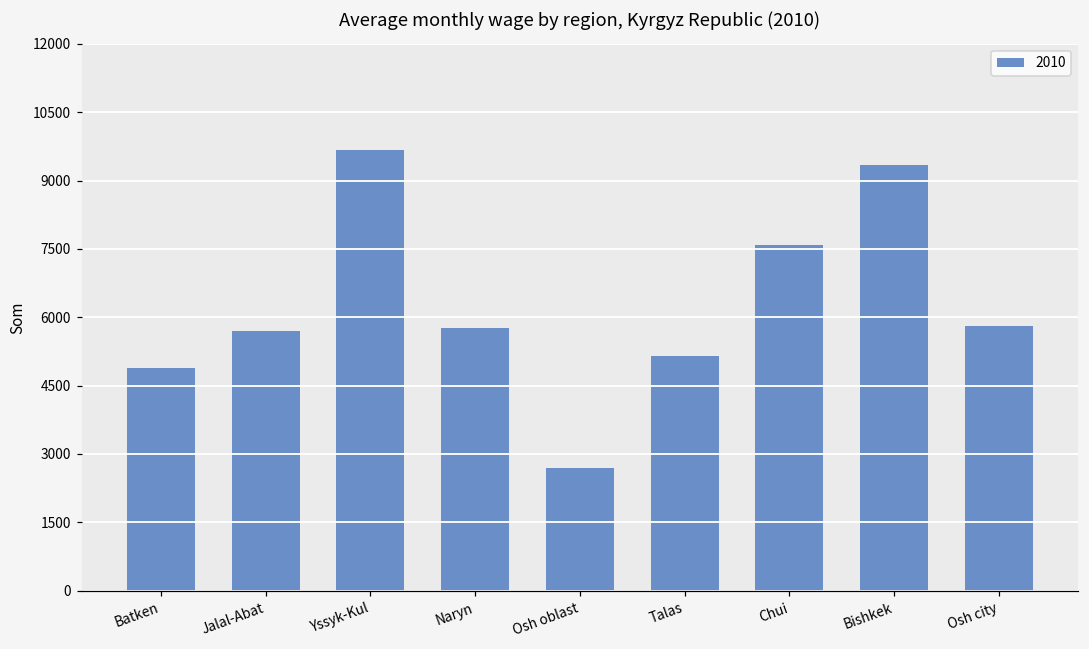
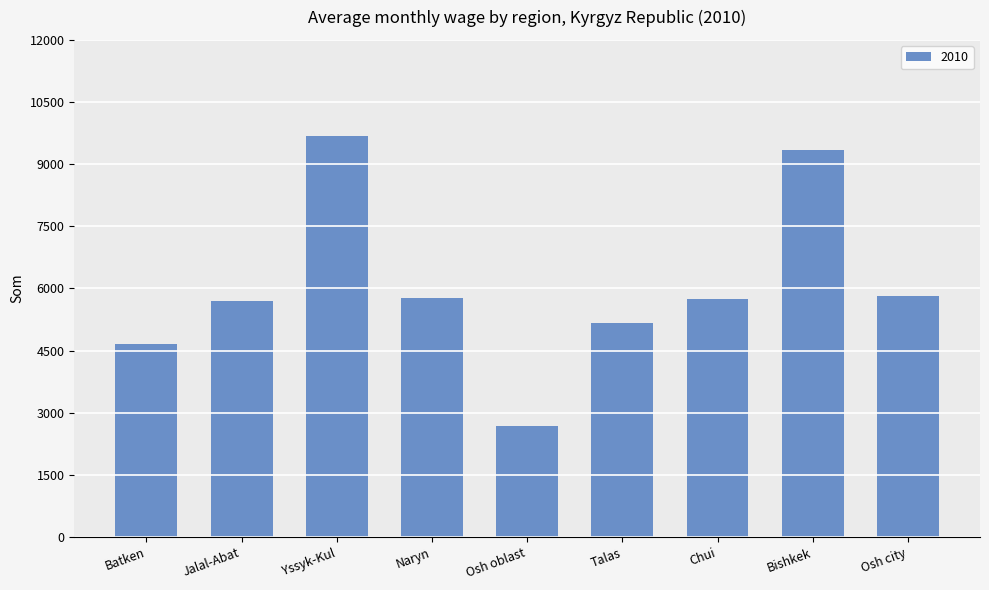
Batken: 4900 -> 4700
Chui: 7600 -> 5700
